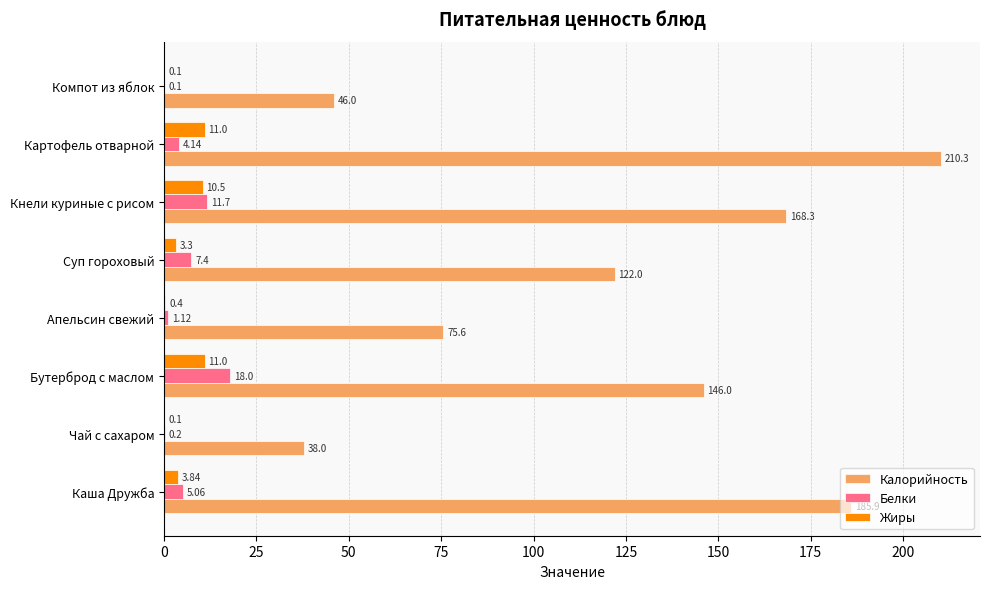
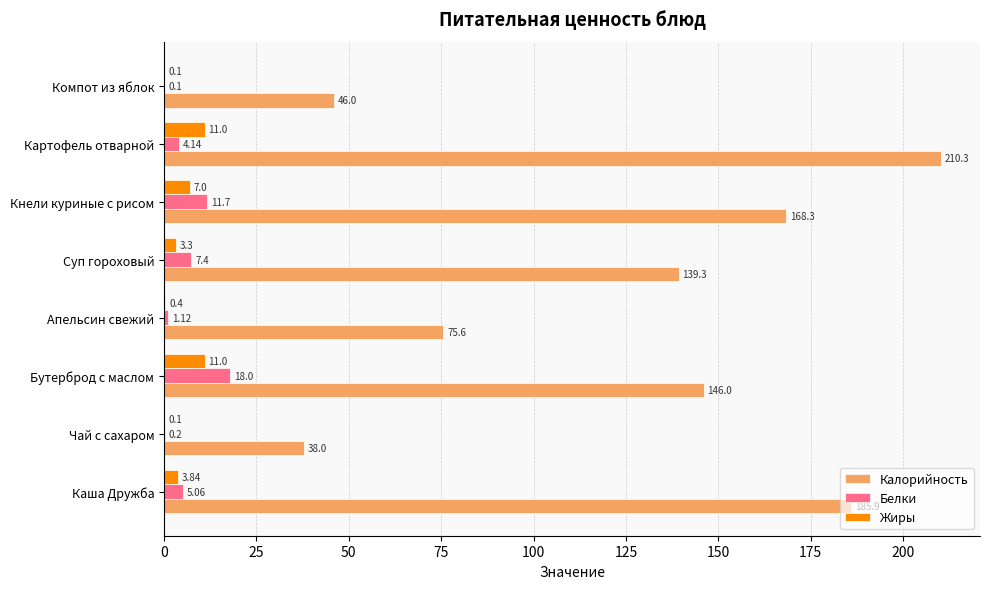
Жиры, Кнели куриные с рисом: 10.5 -> 7.0
Калорийность, Суп гороховый: 122.0 -> 139.3
